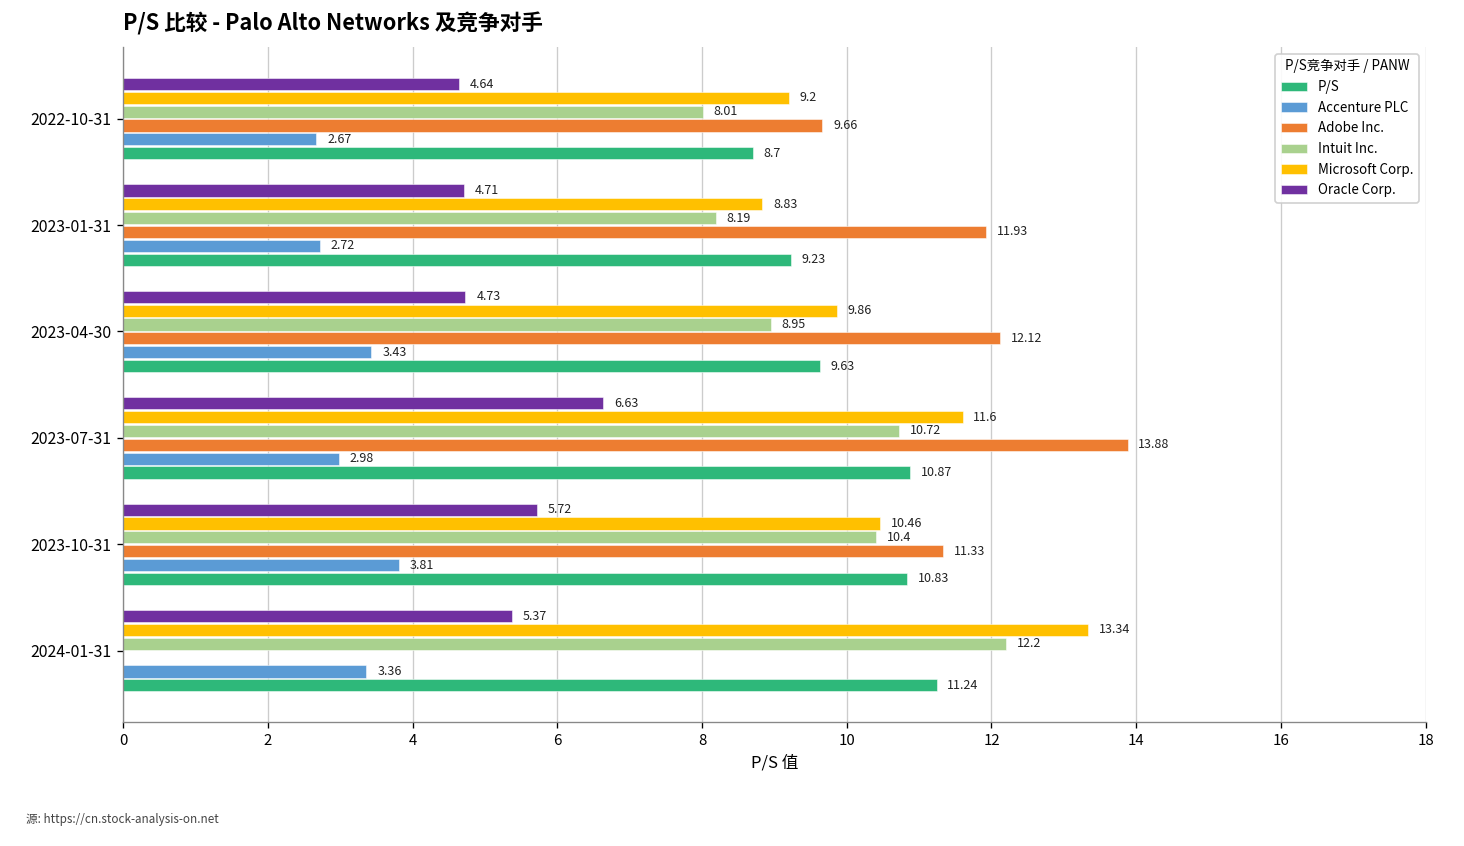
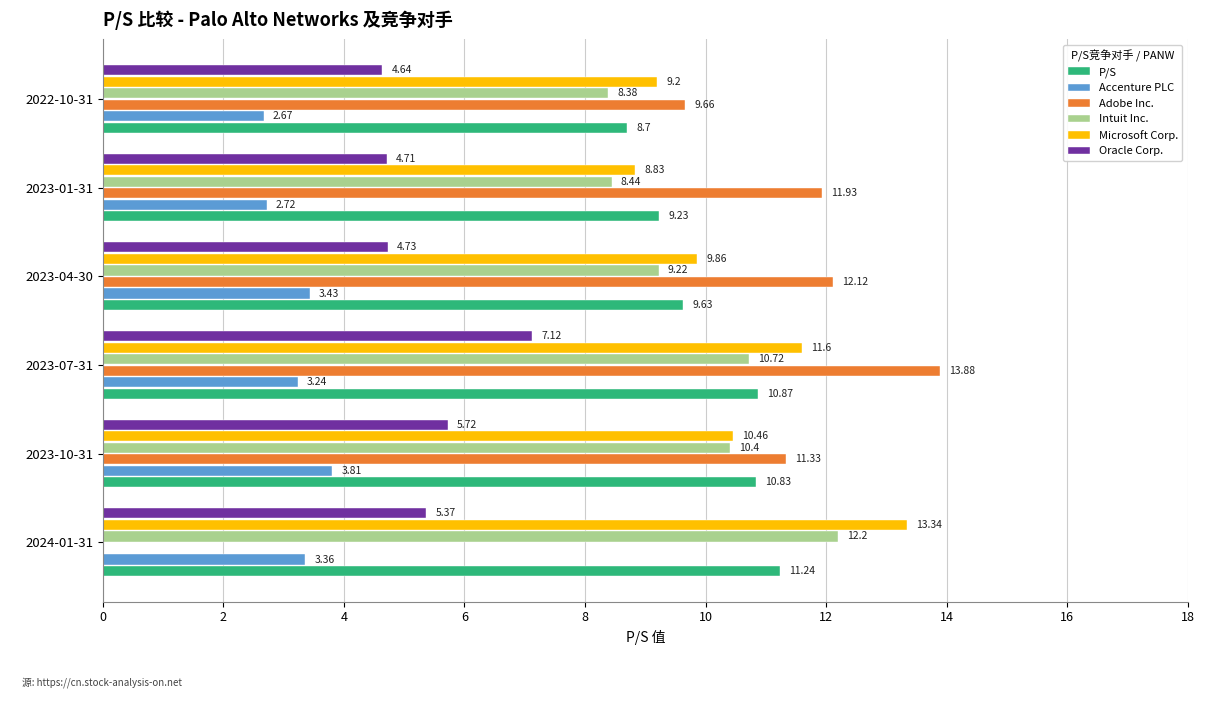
Intuit Inc., 2022-10-31: 8.01 -> 8.38
Intuit Inc., 2023-01-31: 8.19 -> 8.44
Intuit Inc., 2023-04-30: 8.95 -> 9.22
Oracle Corp., 2023-07-31: 6.63 -> 7.12
Accenture PLC, 2023-07-31: 2.98 -> 3.24
